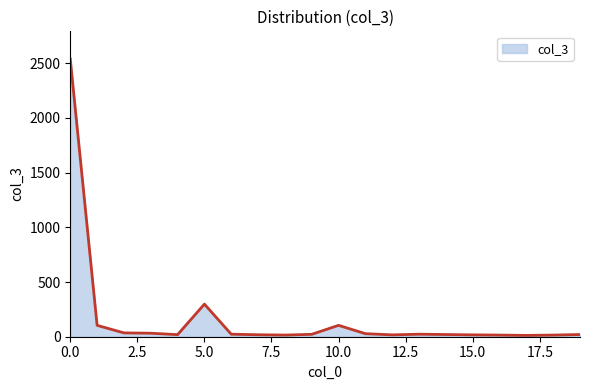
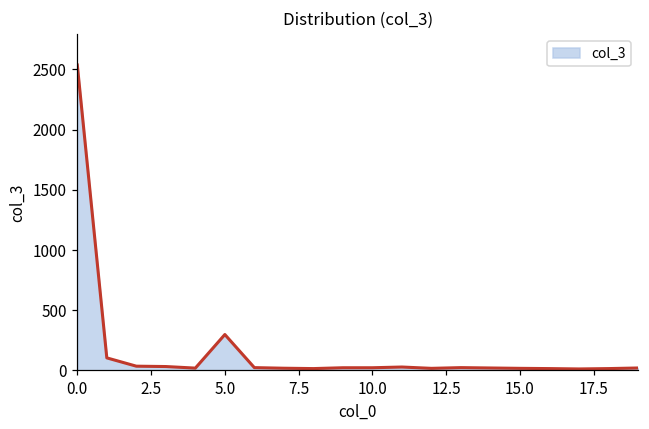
10.0: 100 -> 20
